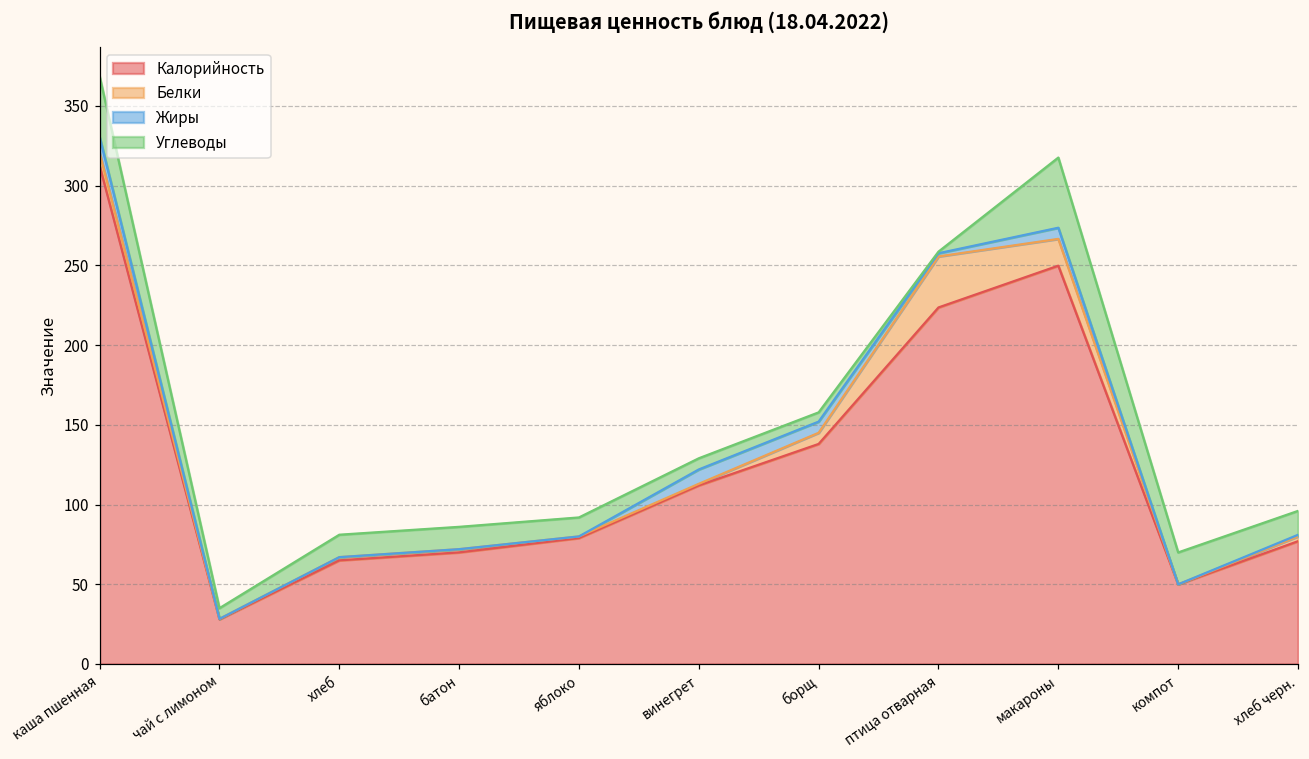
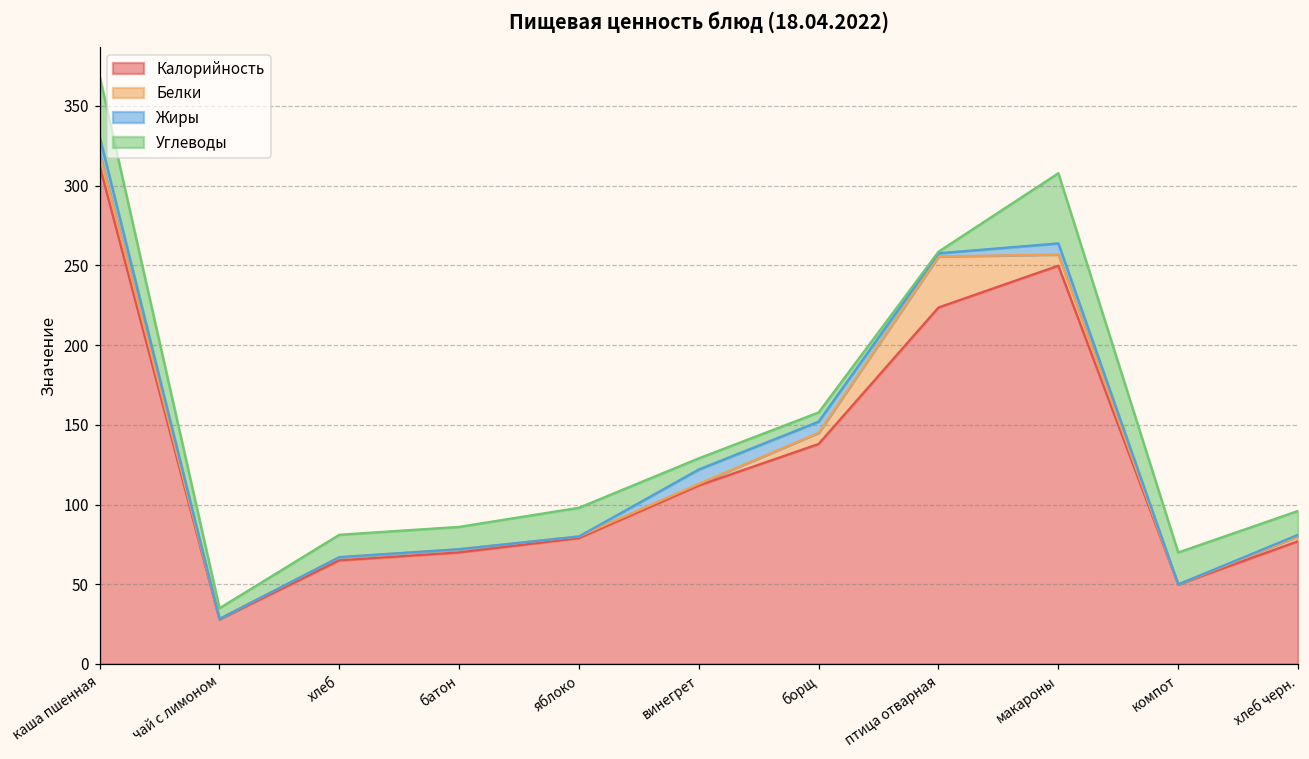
Углеводы, яблоко: 12 -> 18
Белки, макароны: 17 -> 7
